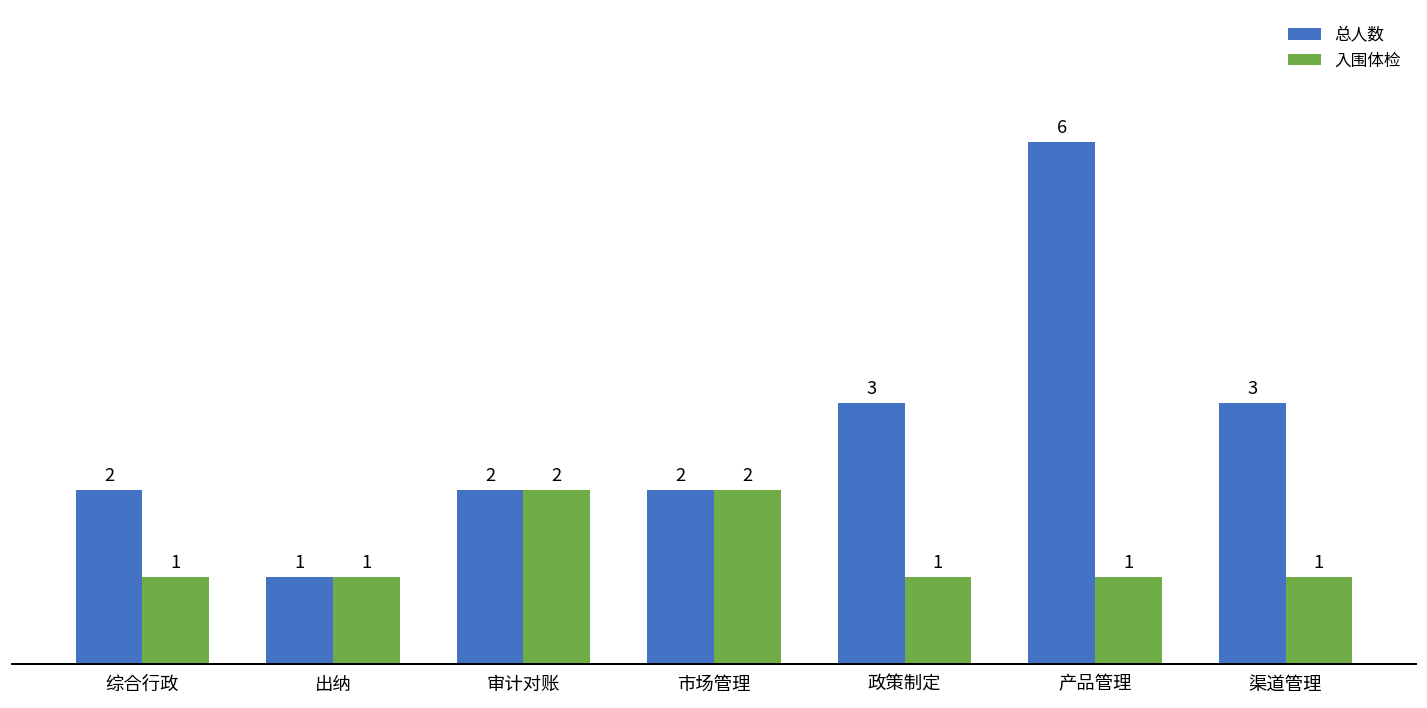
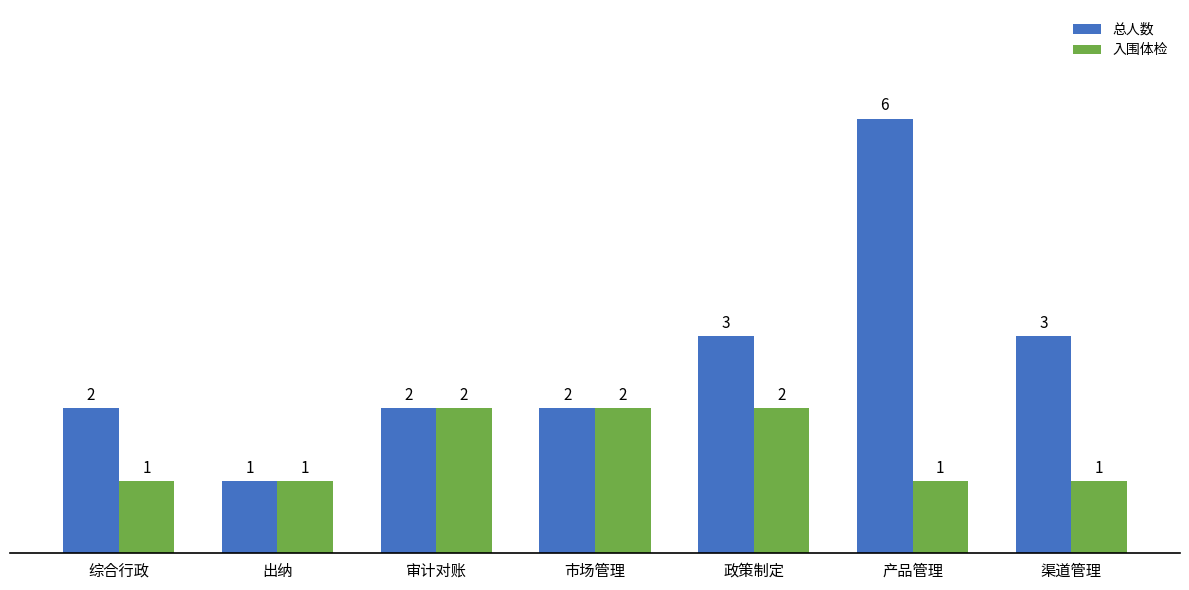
入围体检, 政策制定: 1 -> 2
